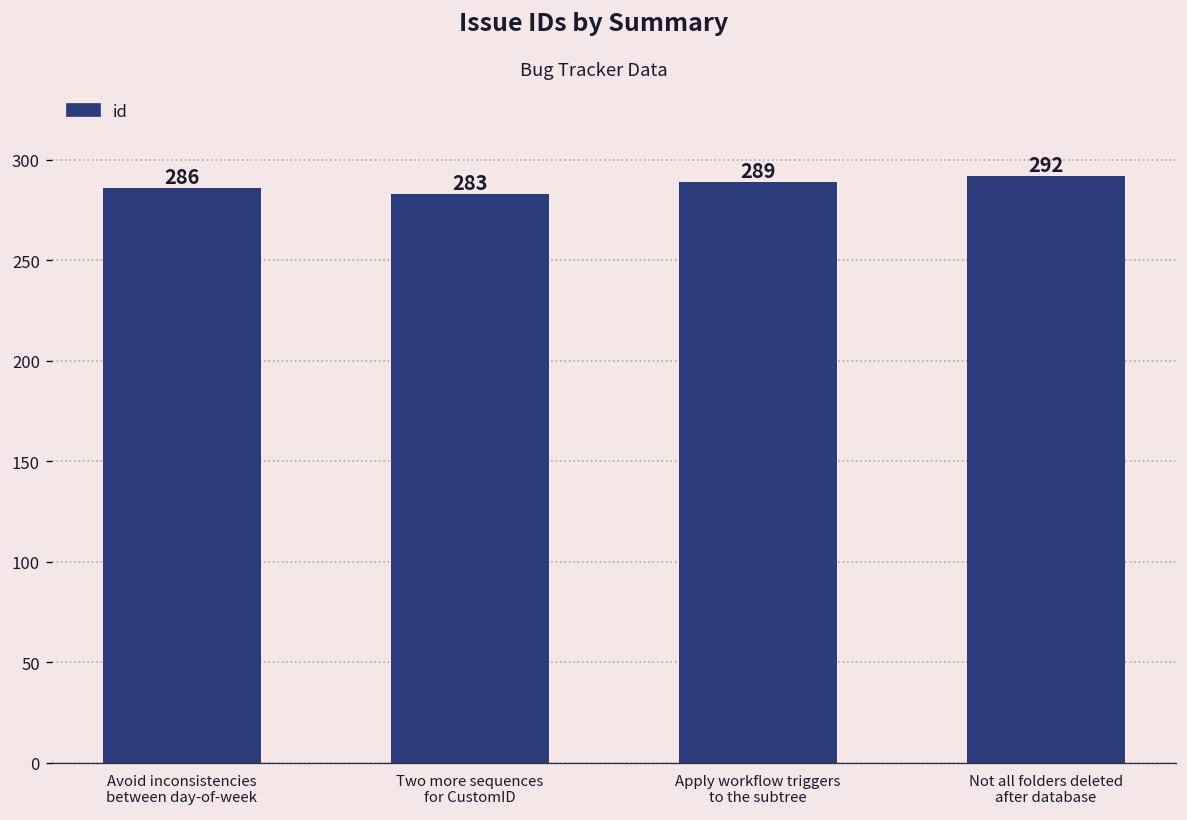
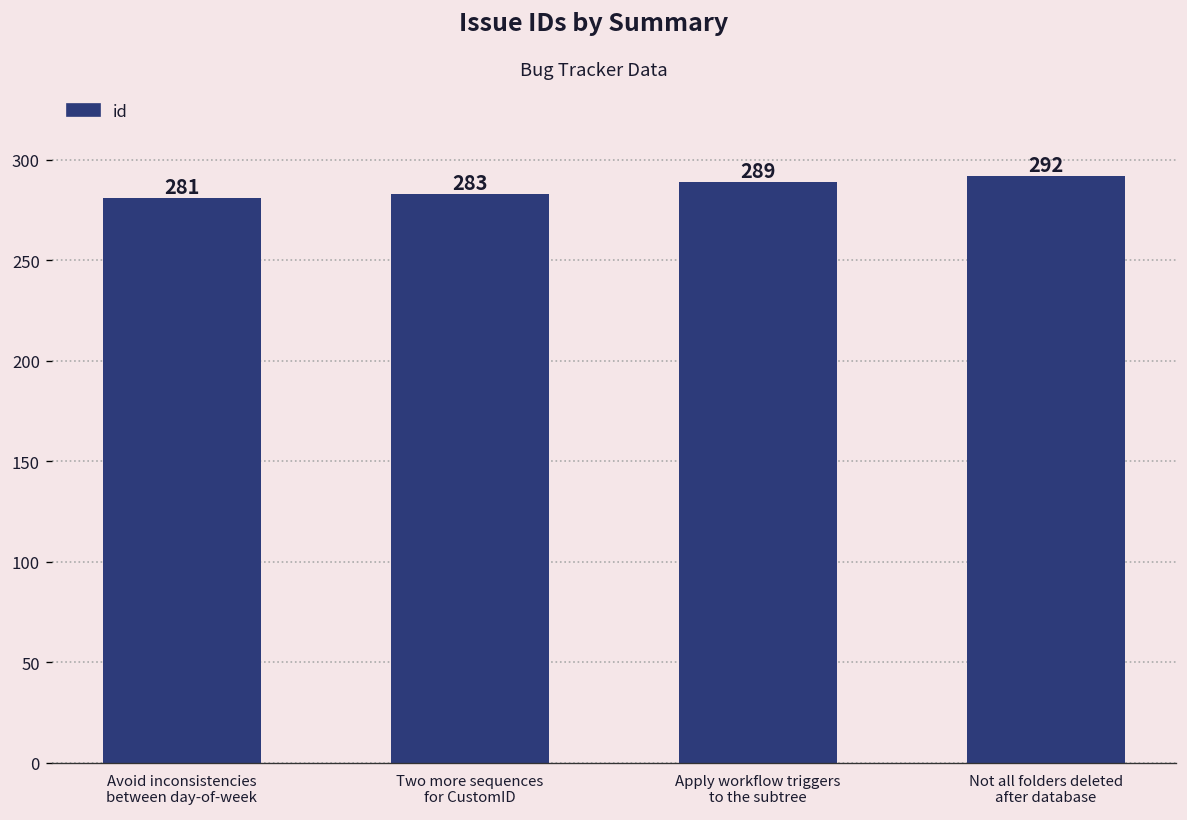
Avoid inconsistencies between day-of-week: 286 -> 281
